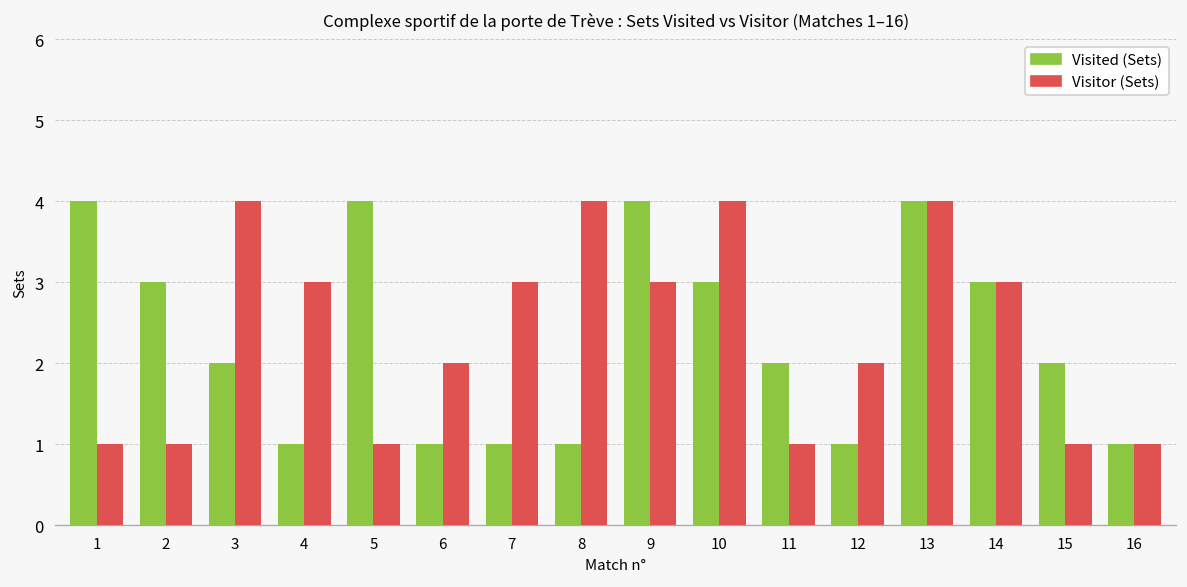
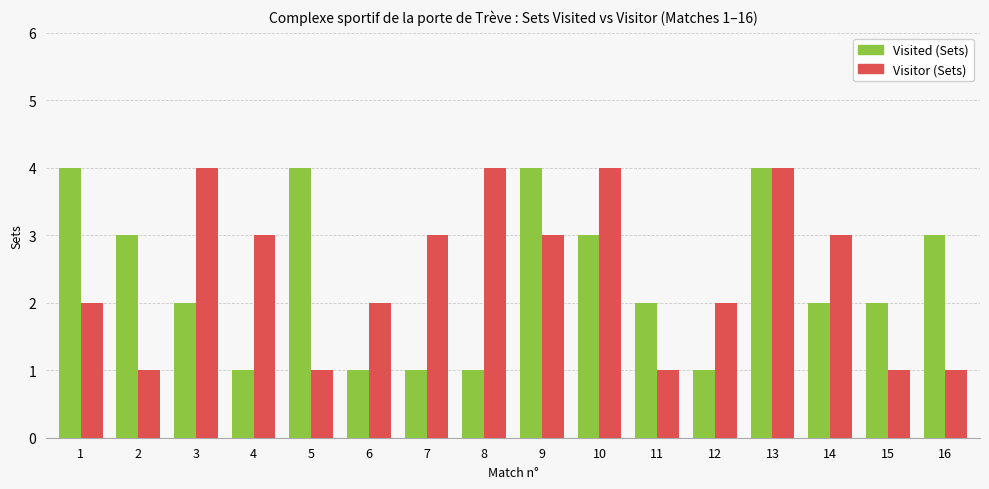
Visitor (Sets), 1: 1 -> 2
Visited (Sets), 14: 3 -> 2
Visited (Sets), 16: 1 -> 3
